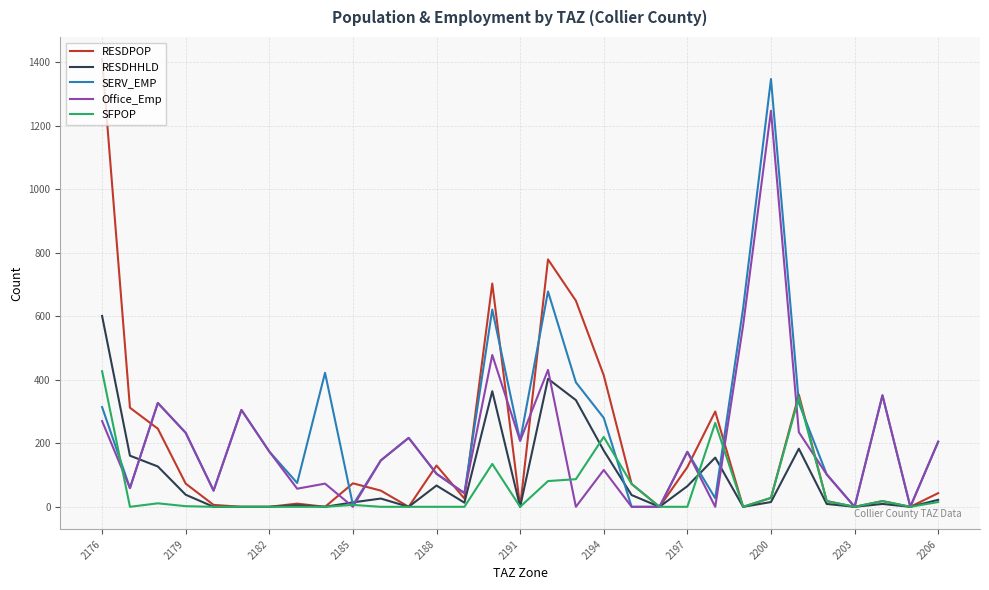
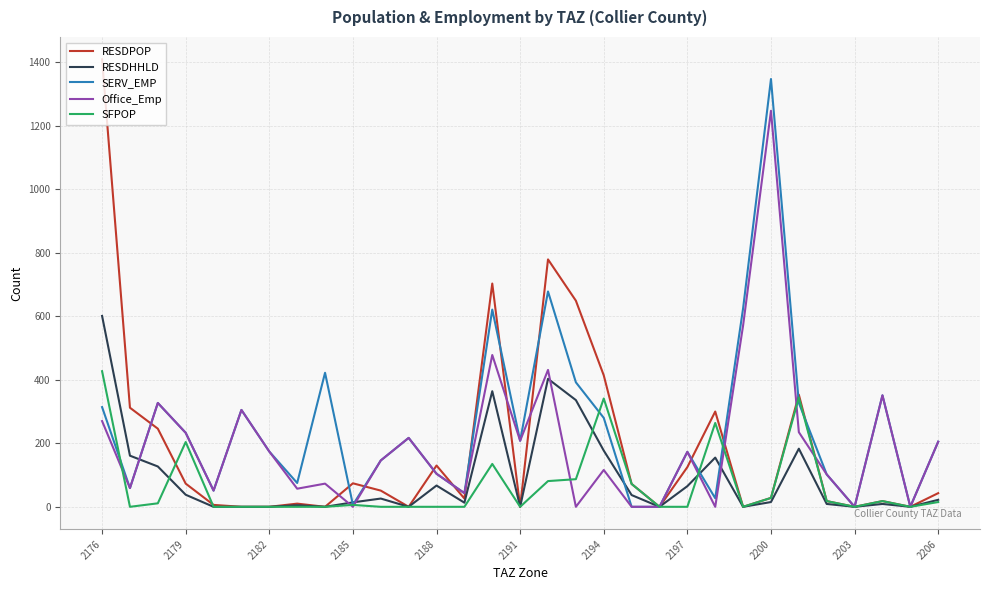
SFPOP, 2179: 0 -> 200
SFPOP, 2194: 220 -> 340
